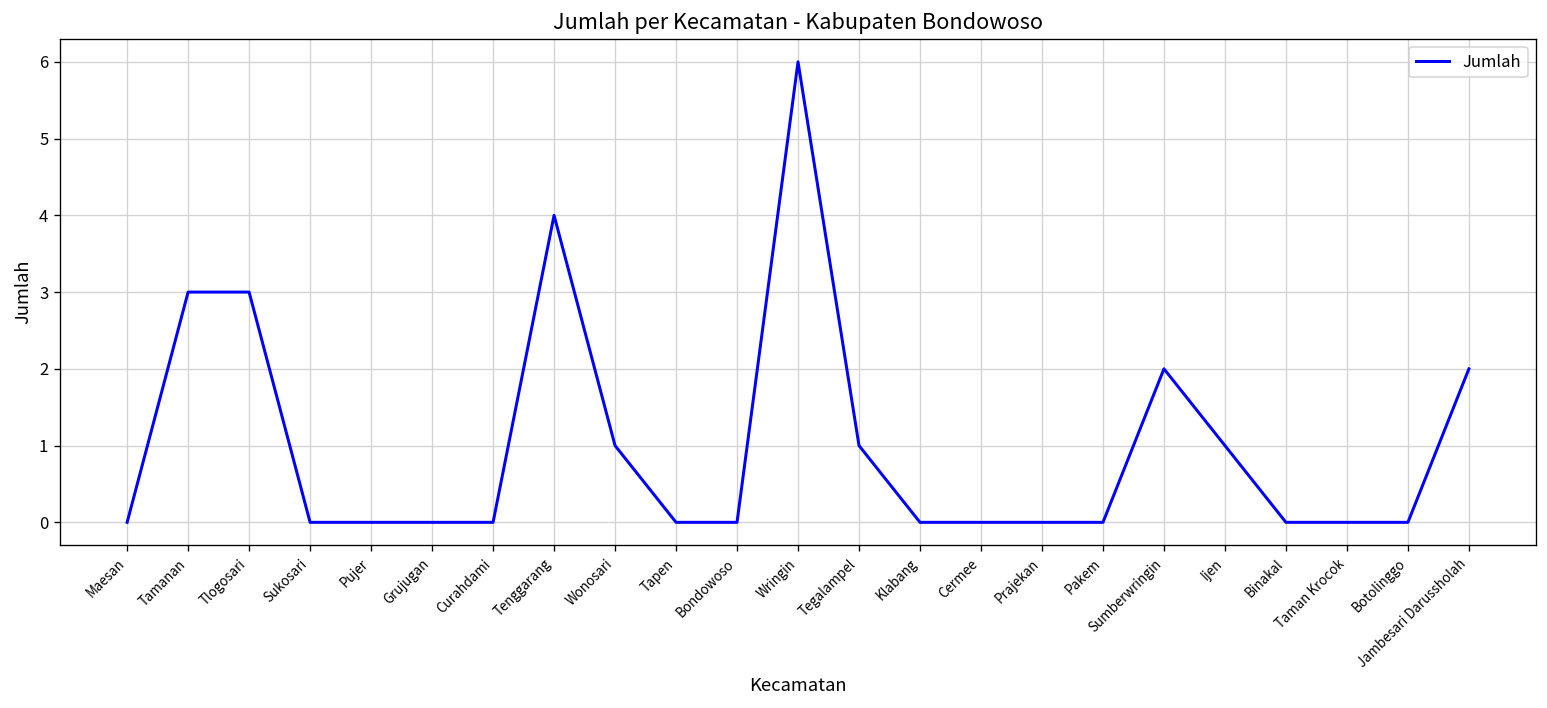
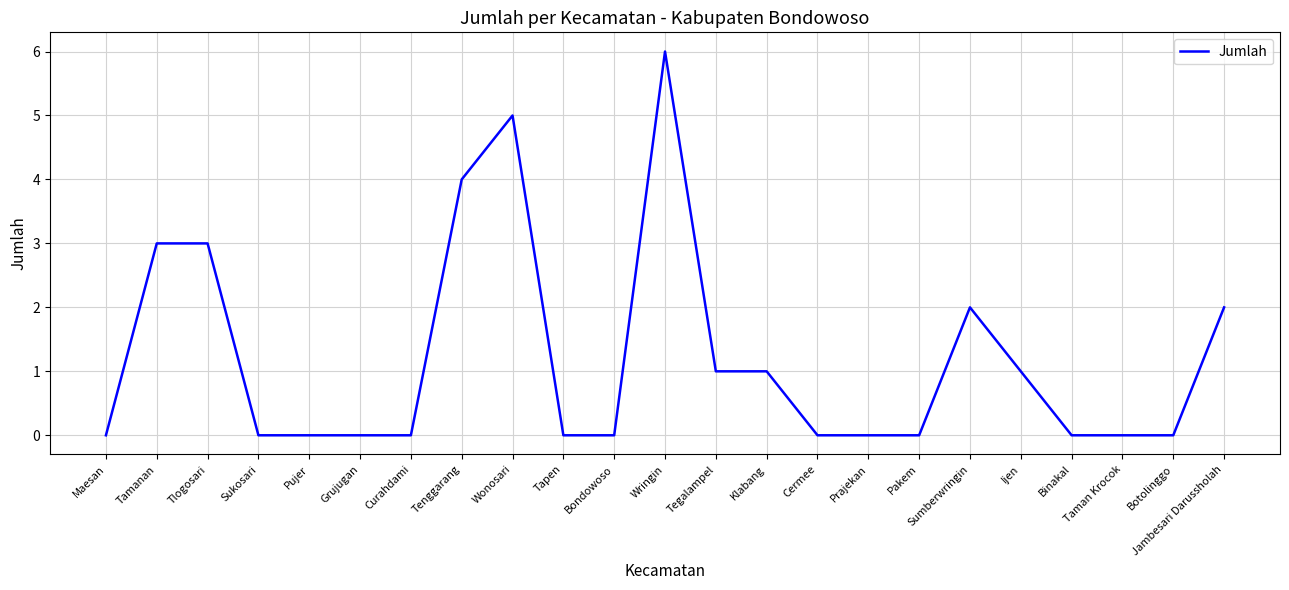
Wonosari: 1 -> 5
Klabang: 0 -> 1
